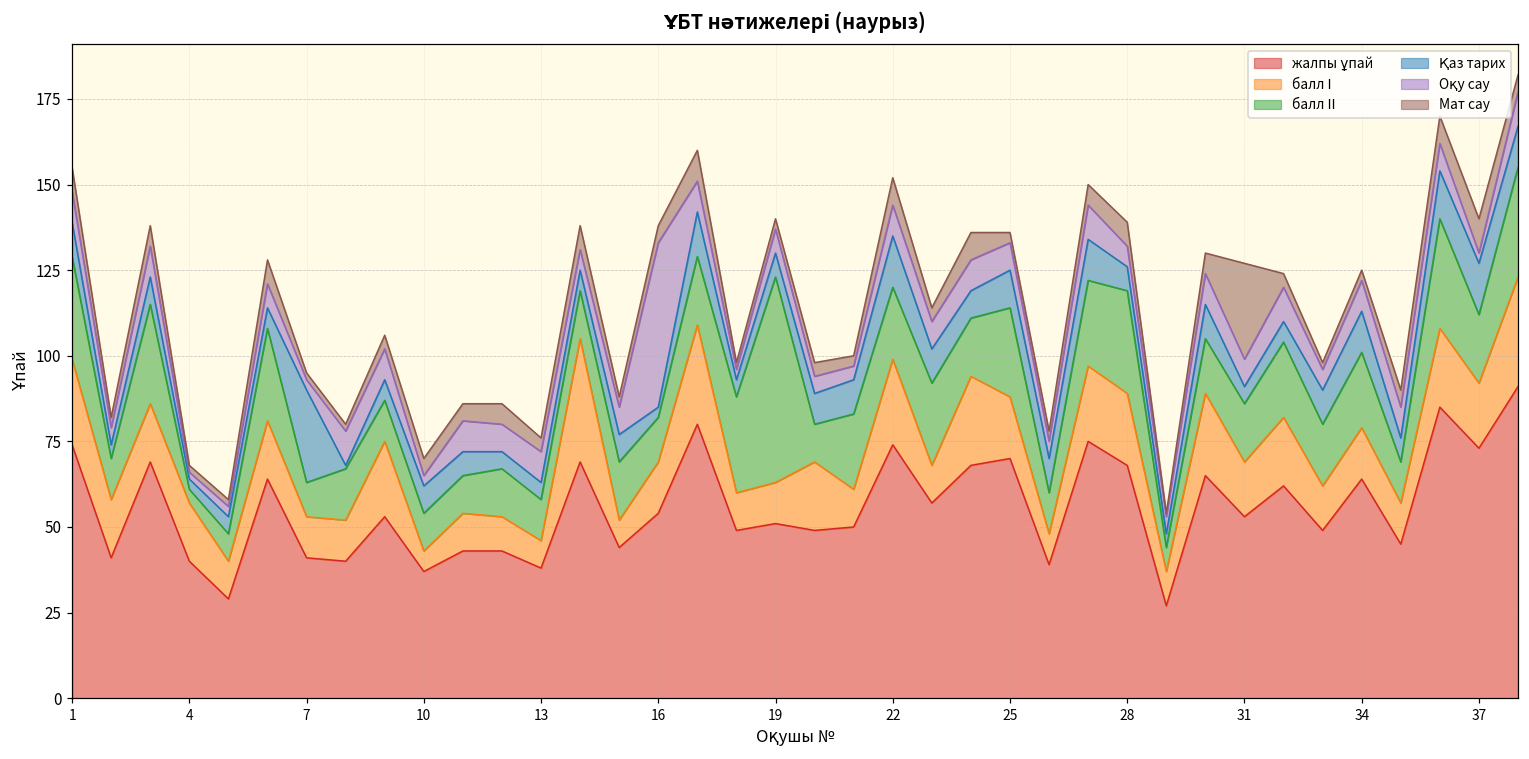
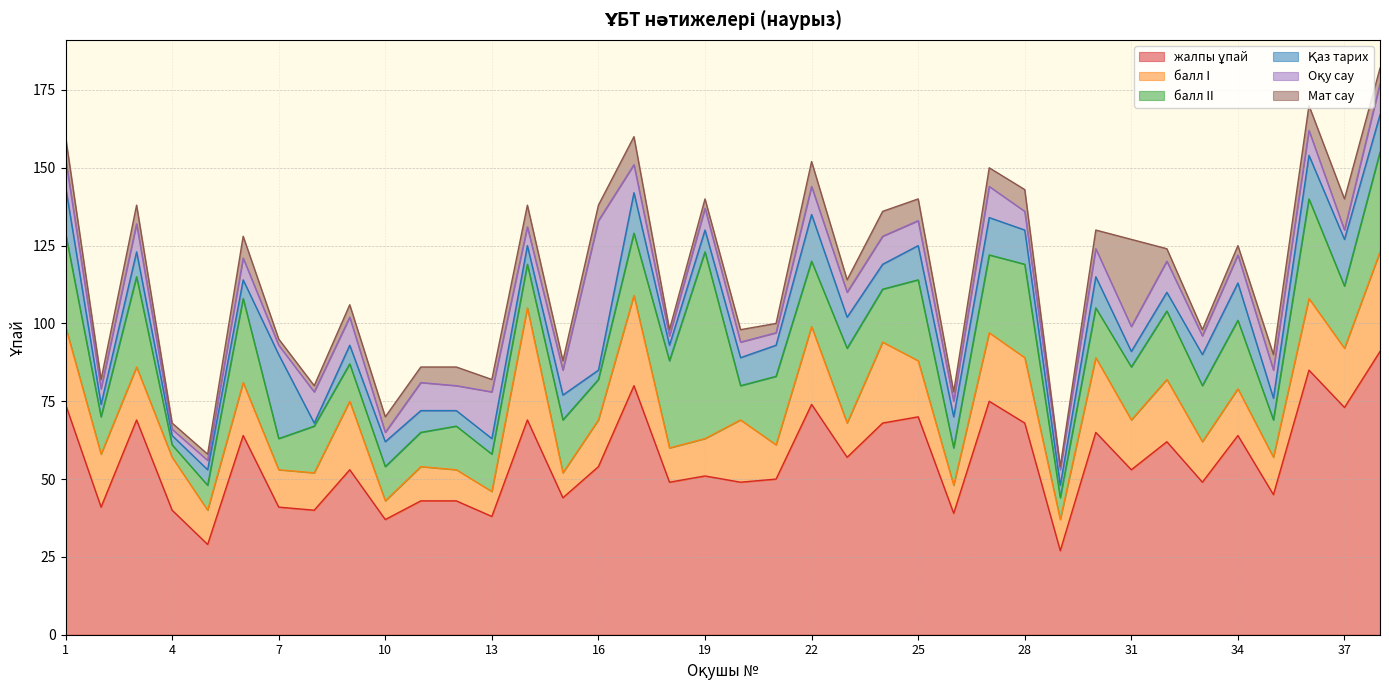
Қаз тарих, 1: 10 -> 15
Оқу сау, 13: 9 -> 15
Мат сау, 25: 3 -> 7
Қаз тарих, 28: 7 -> 11
